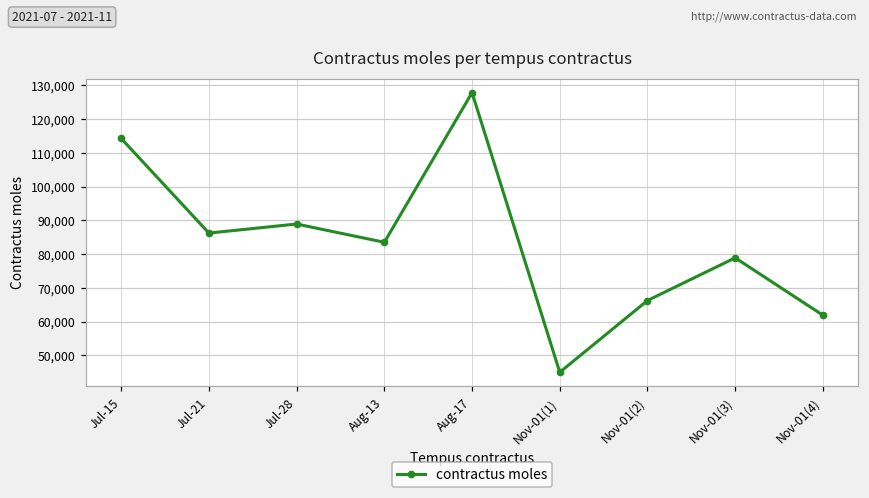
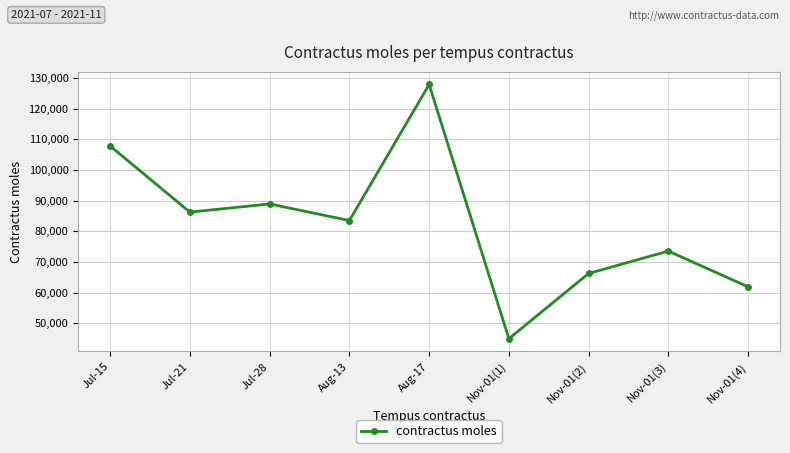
Jul-15: 114,000 -> 108,000
Nov-01(3): 79,000 -> 74,000
